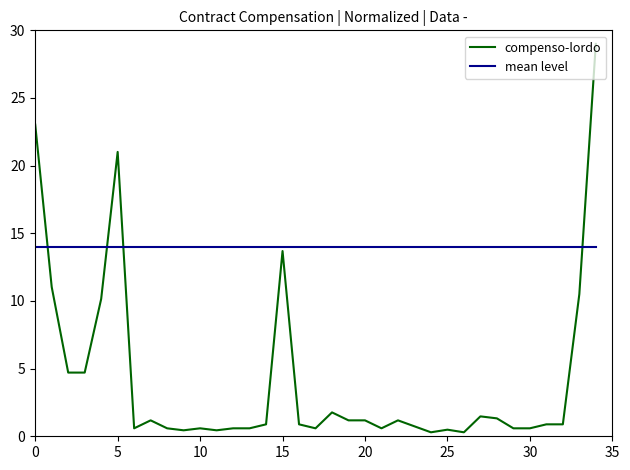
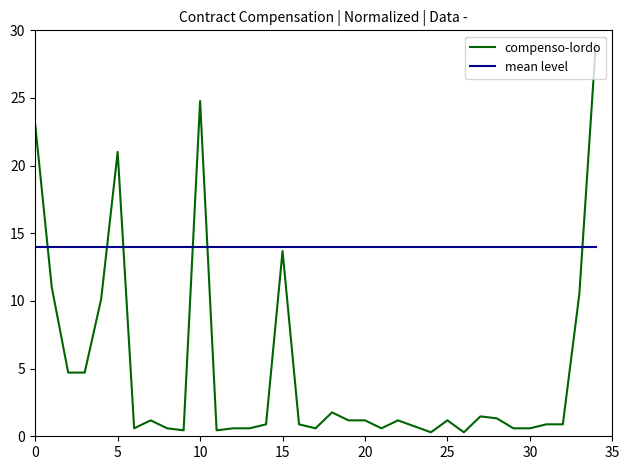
compenso-lordo, 10: 0.6 -> 24.8
compenso-lordo, 25: 0.5 -> 1.2
